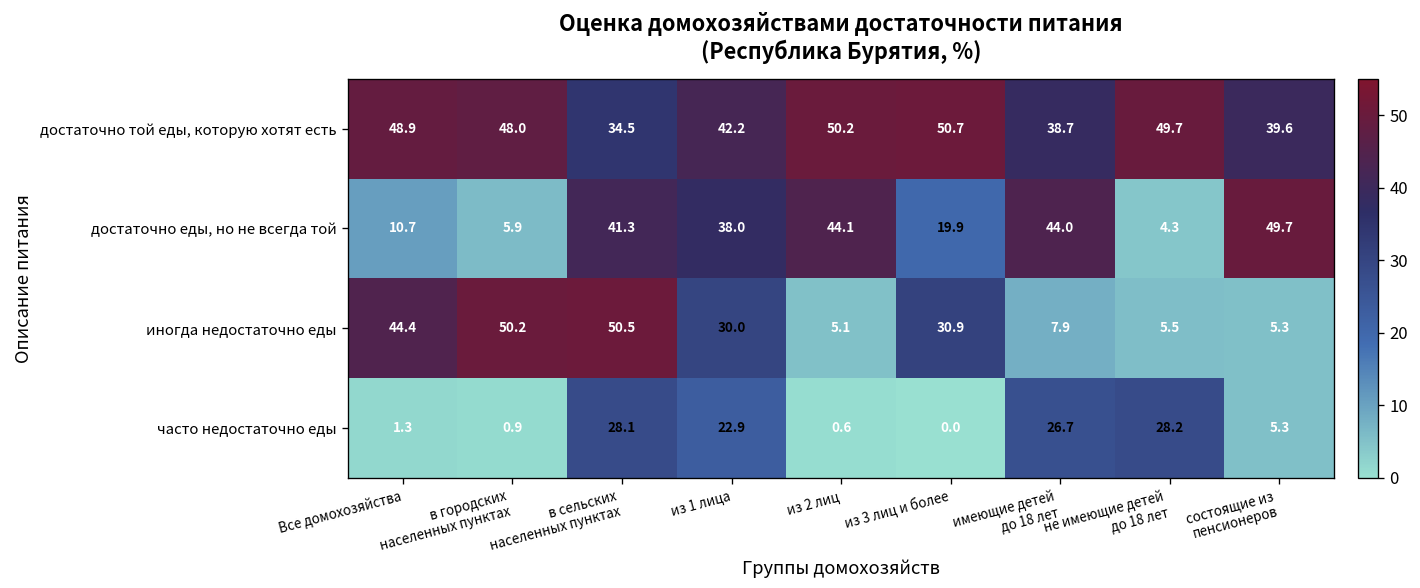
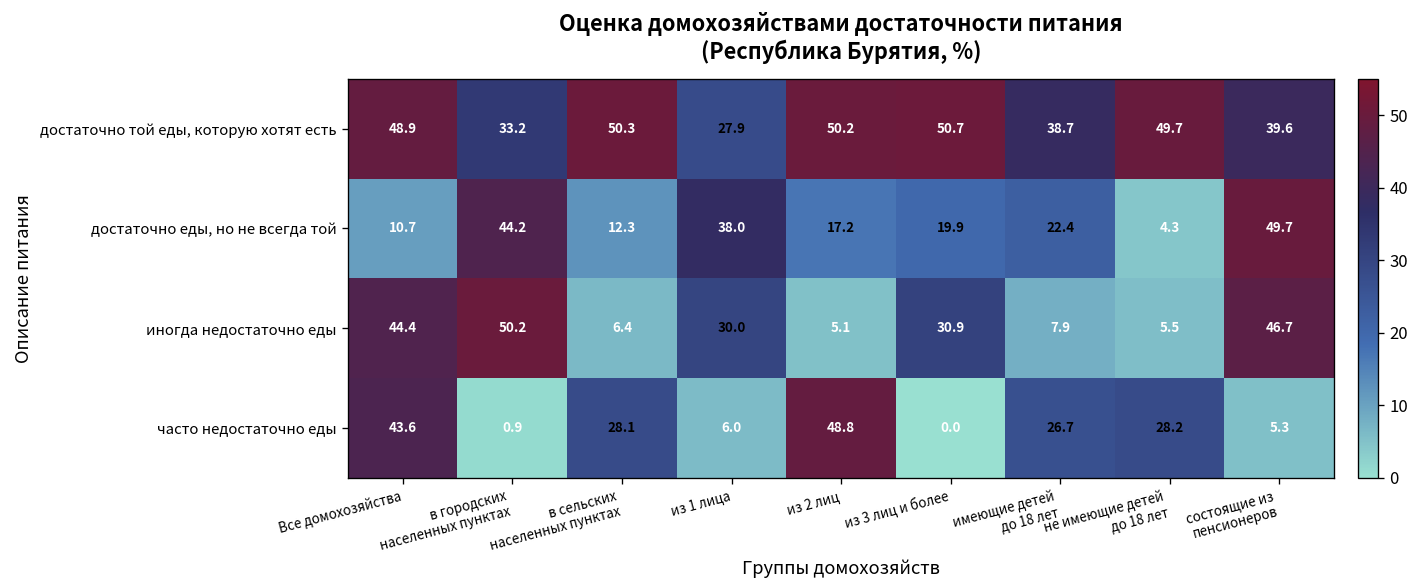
достаточно той еды, которую хотят есть, в городских населенных пунктах: 48.0 -> 33.2
достаточно той еды, которую хотят есть, в сельских населенных пунктах: 34.5 -> 50.3
достаточно той еды, которую хотят есть, из 1 лица: 42.2 -> 27.9
достаточно еды, но не всегда той, в городских населенных пунктах: 5.9 -> 44.2
достаточно еды, но не всегда той, в сельских населенных пунктах: 41.3 -> 12.3
достаточно еды, но не всегда той, из 2 лиц: 44.1 -> 17.2
достаточно еды, но не всегда той, имеющие детей до 18 лет: 44.0 -> 22.4
иногда недостаточно еды, в сельских населенных пунктах: 50.5 -> 6.4
иногда недостаточно еды, состоящие из пенсионеров: 5.3 -> 46.7
часто недостаточно еды, Все домохозяйства: 1.3 -> 43.6
часто недостаточно еды, из 1 лица: 22.9 -> 6.0
часто недостаточно еды, из 2 лиц: 0.6 -> 48.8
